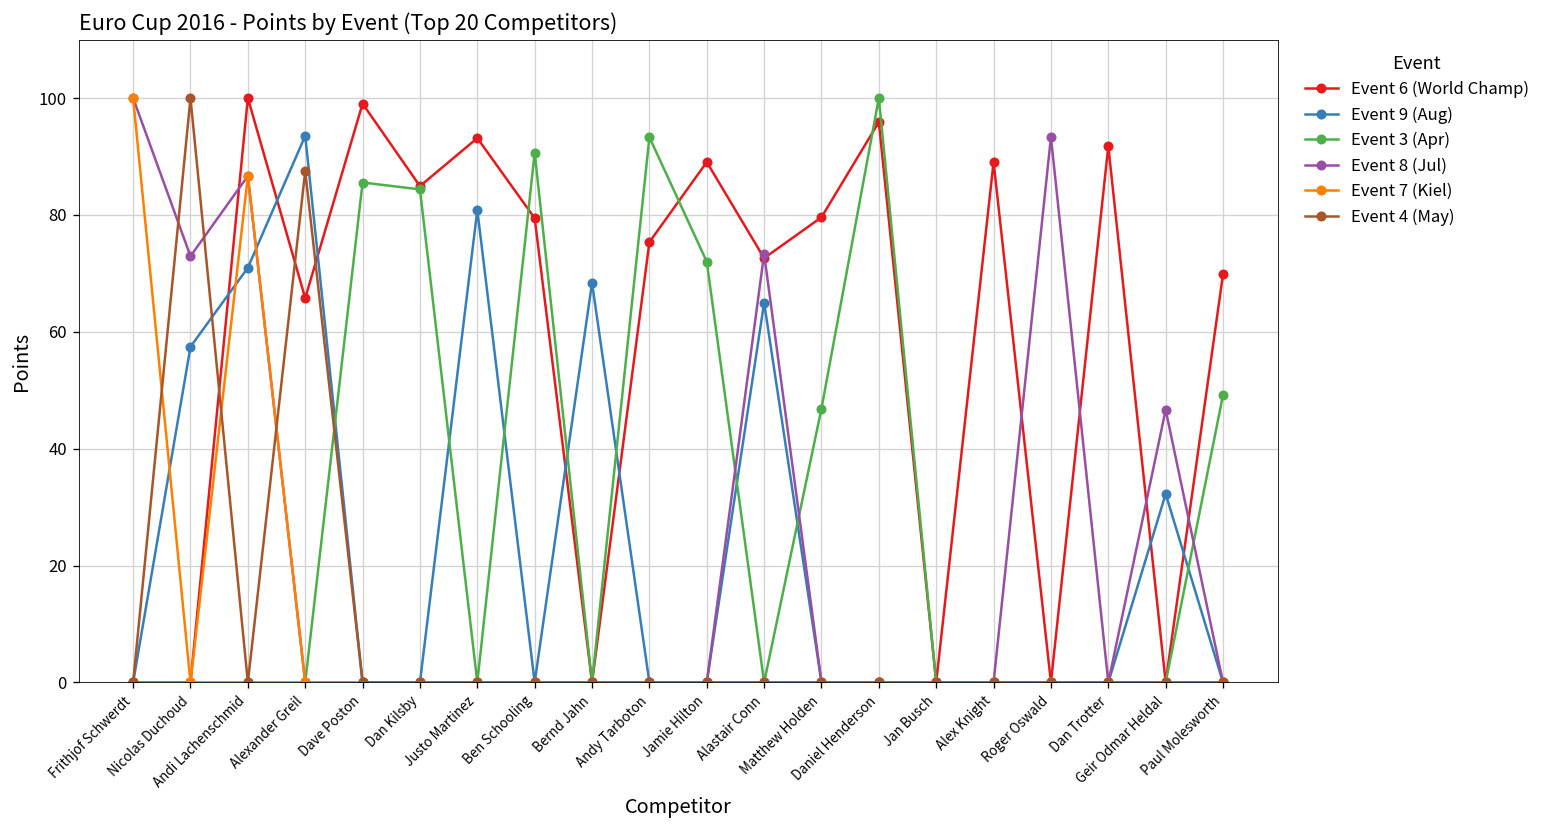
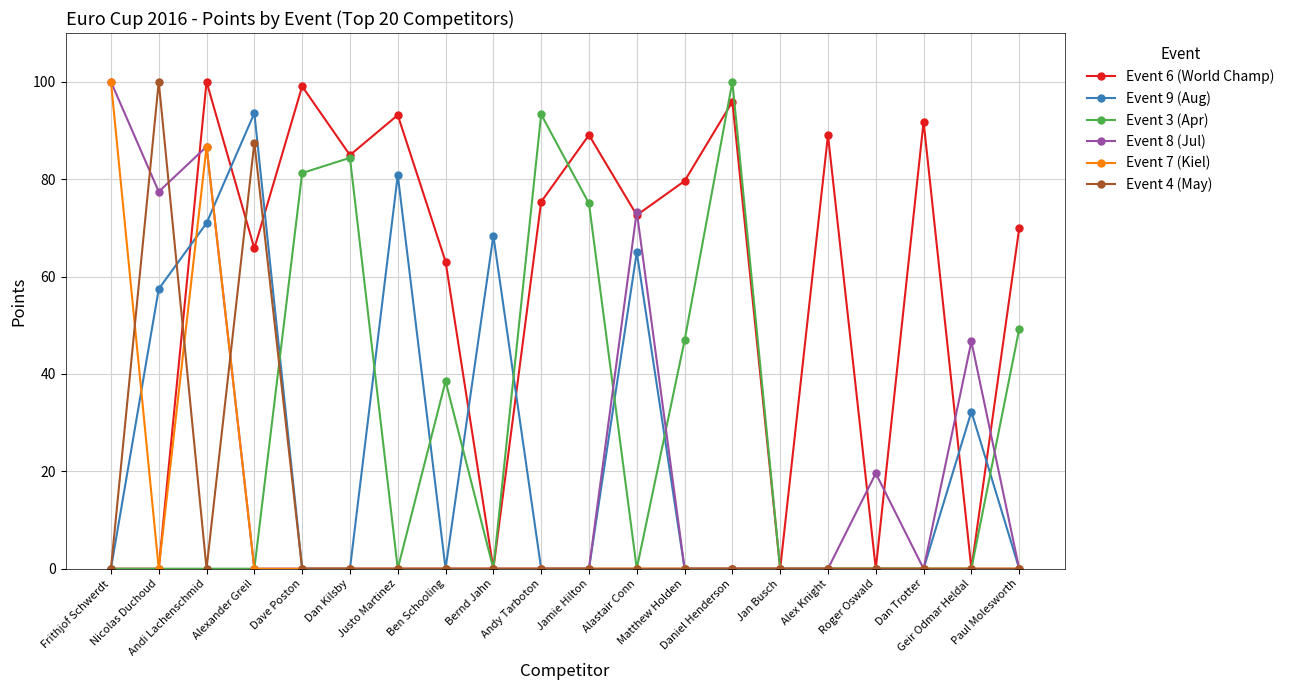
Event 8 (Jul), Nicolas Duchoud: 73 -> 77
Event 3 (Apr), Dave Poston: 86 -> 81
Event 6 (World Champ), Ben Schooling: 79 -> 63
Event 3 (Apr), Ben Schooling: 91 -> 39
Event 3 (Apr), Jamie Hilton: 72 -> 75
Event 8 (Jul), Roger Oswald: 93 -> 20
